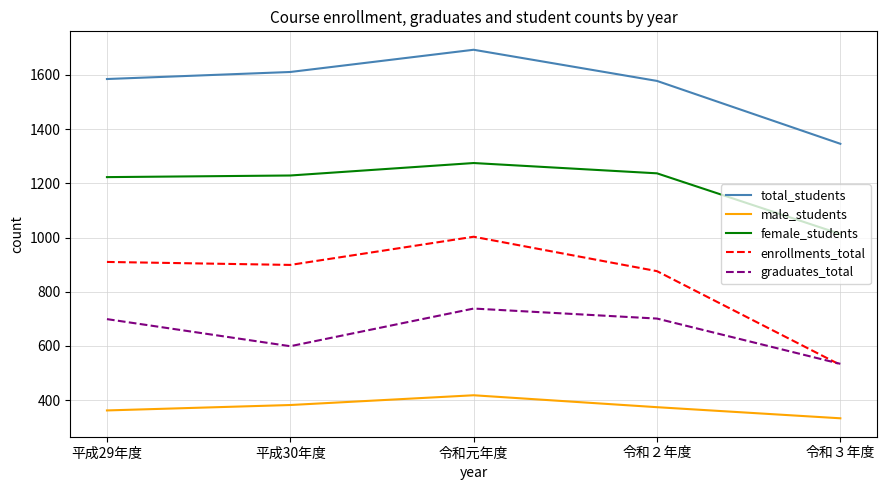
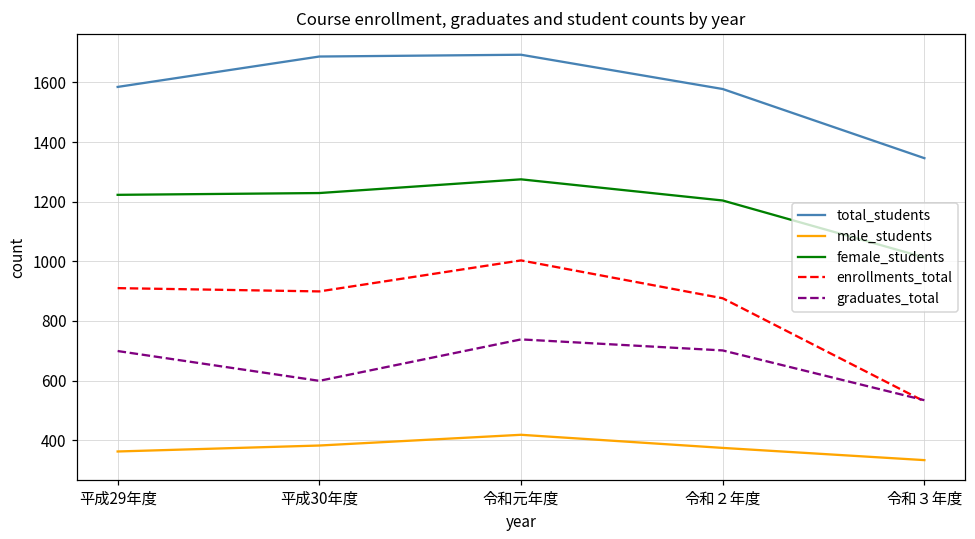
total_students, 平成30年度: 1610 -> 1690
female_students, 令和２年度: 1240 -> 1200
